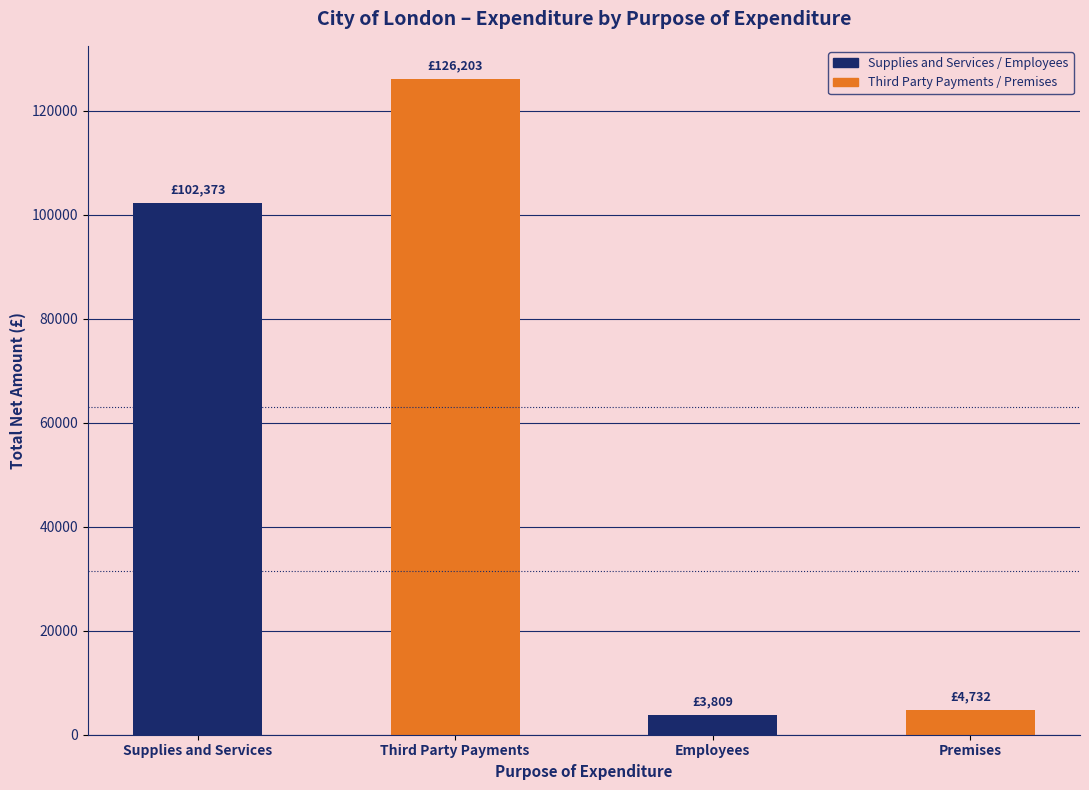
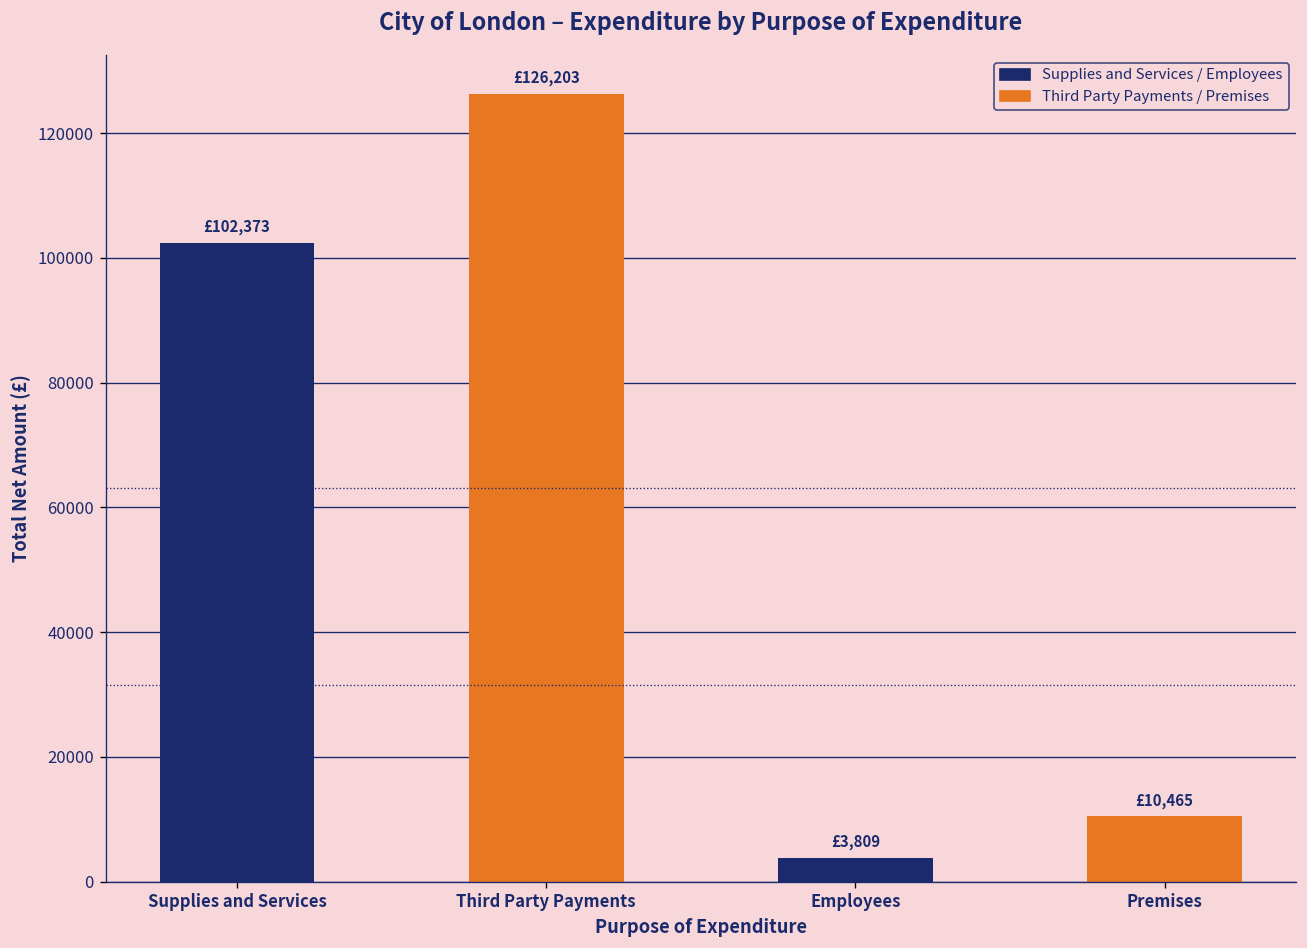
Third Party Payments / Premises, Premises: £4,732 -> £10,465
